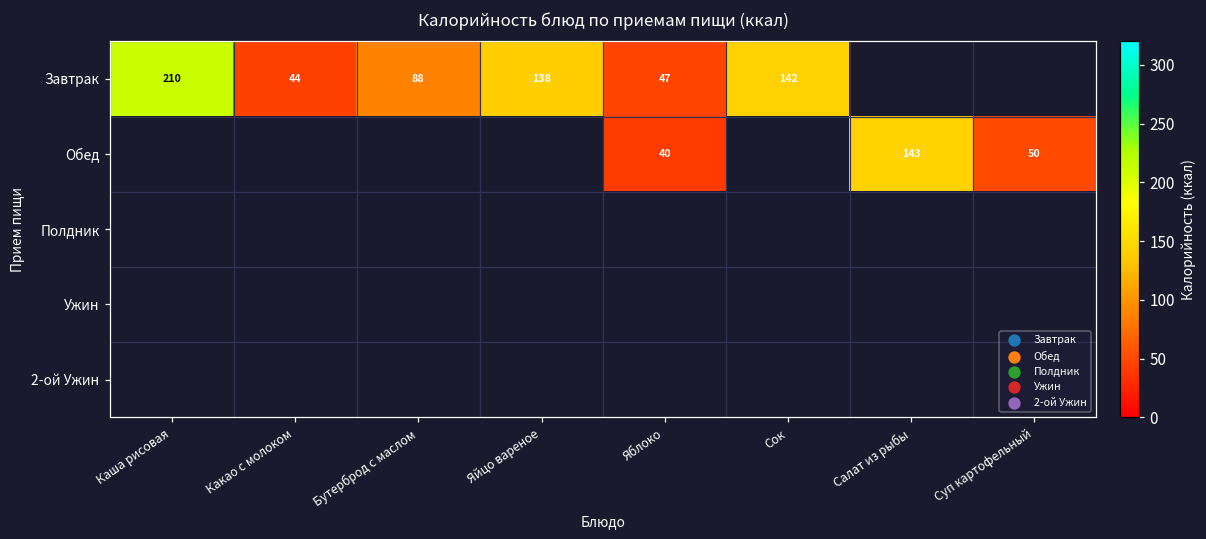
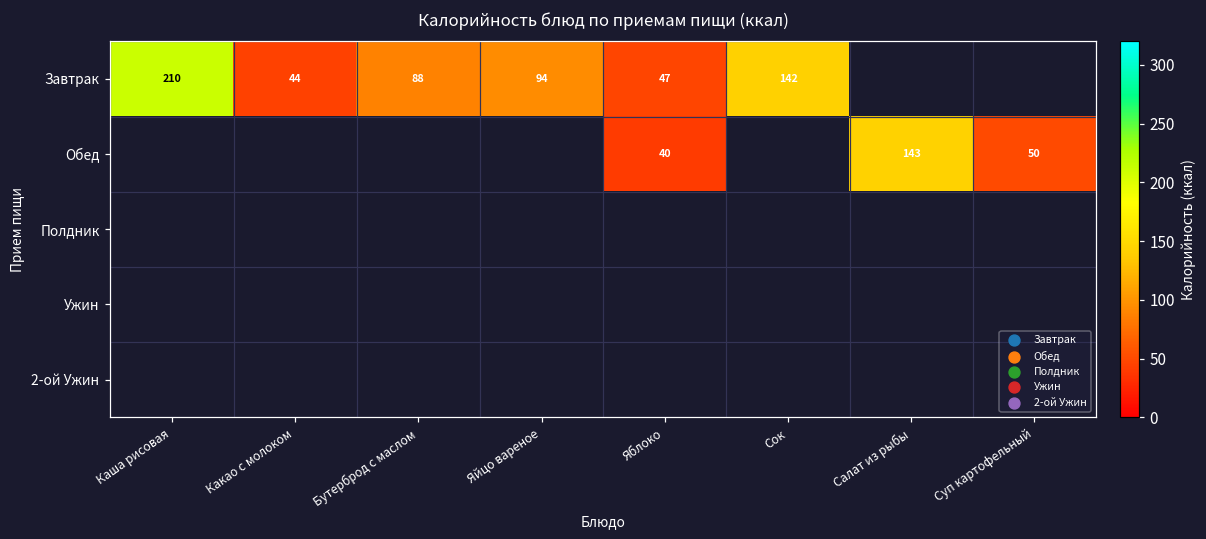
Завтрак, Яйцо вареное: 138 -> 94
